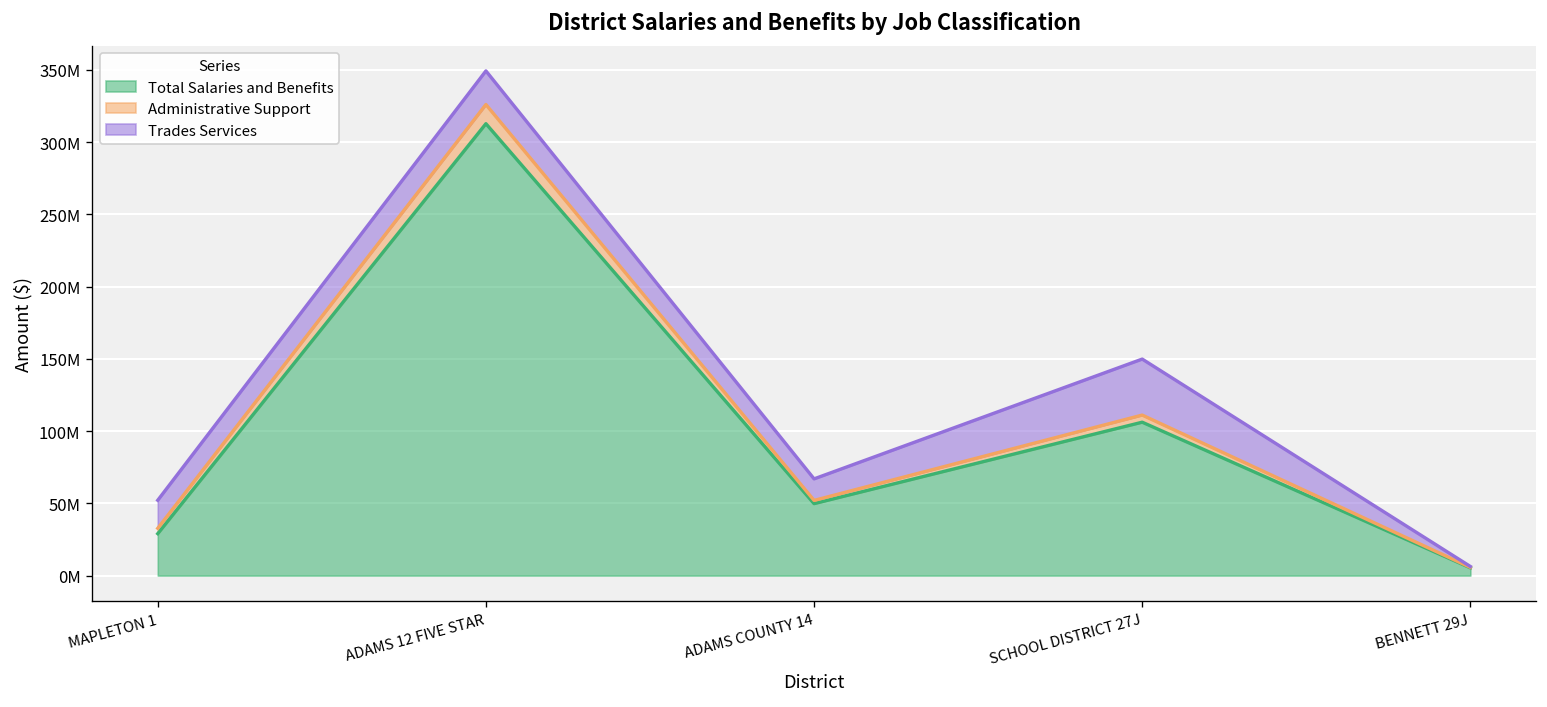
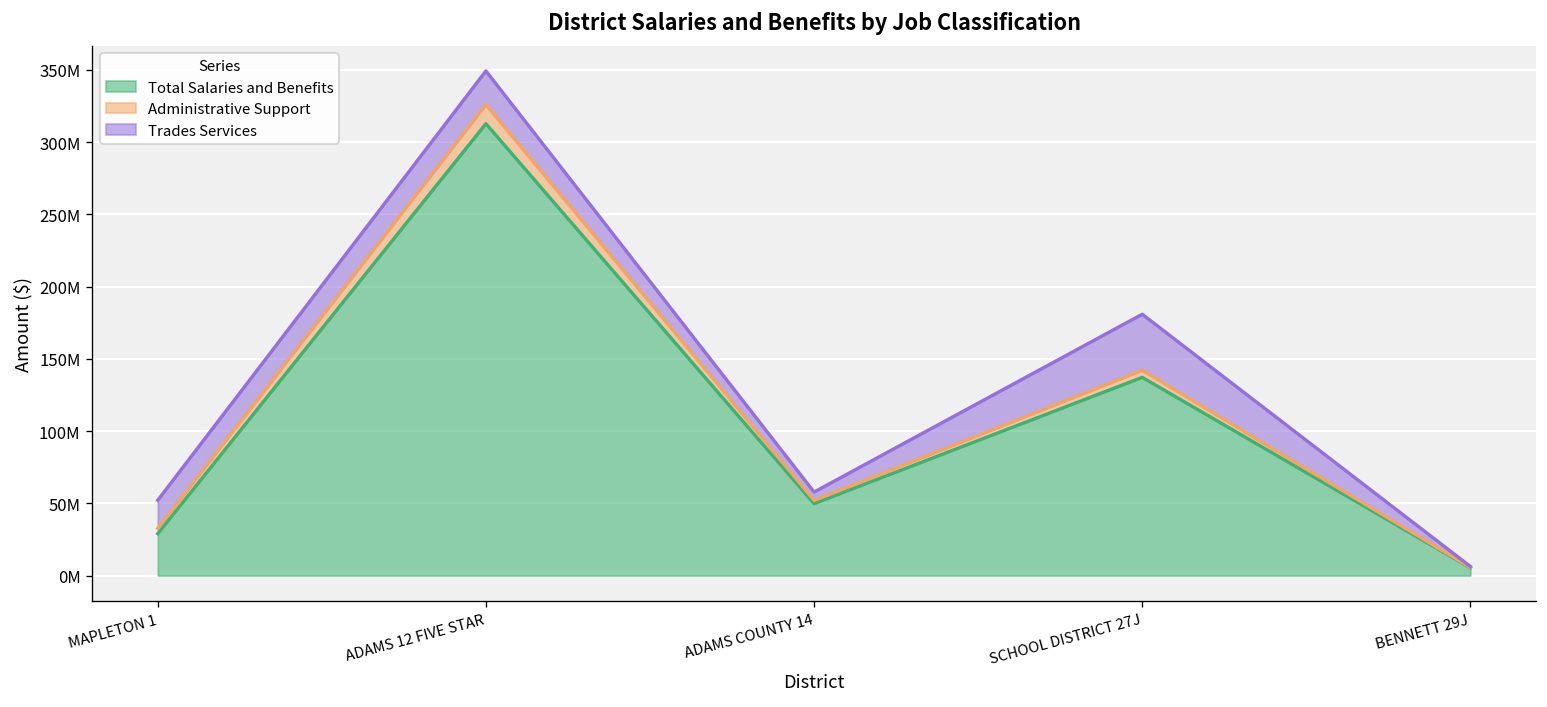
Trades Services, ADAMS COUNTY 14: 15000000 -> 6000000
Total Salaries and Benefits, SCHOOL DISTRICT 27J: 106000000 -> 137000000
